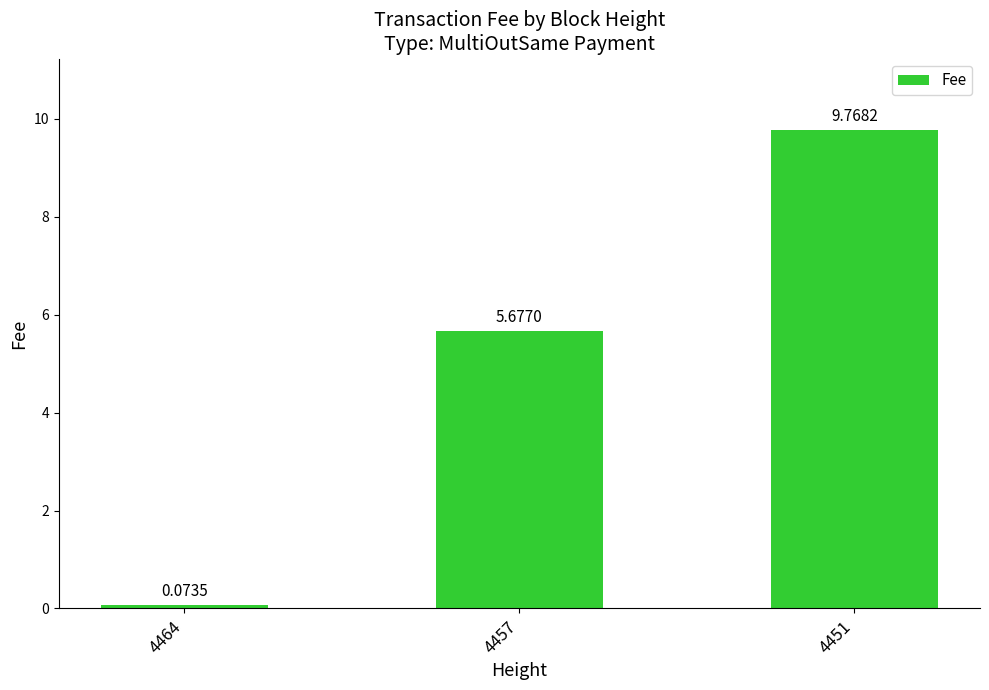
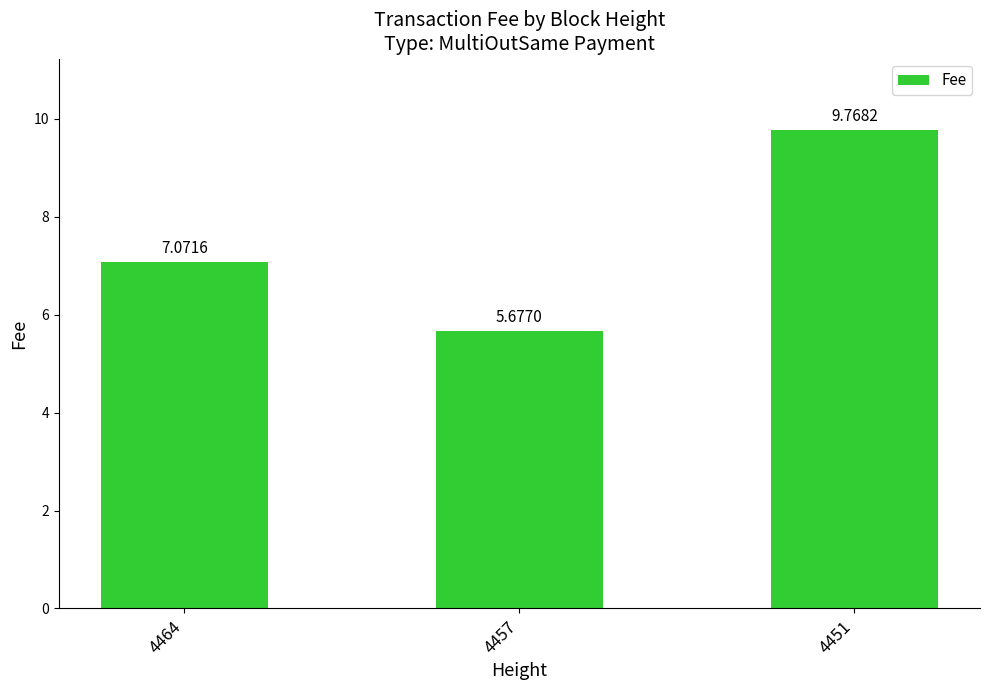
4464: 0.0735 -> 7.0716
